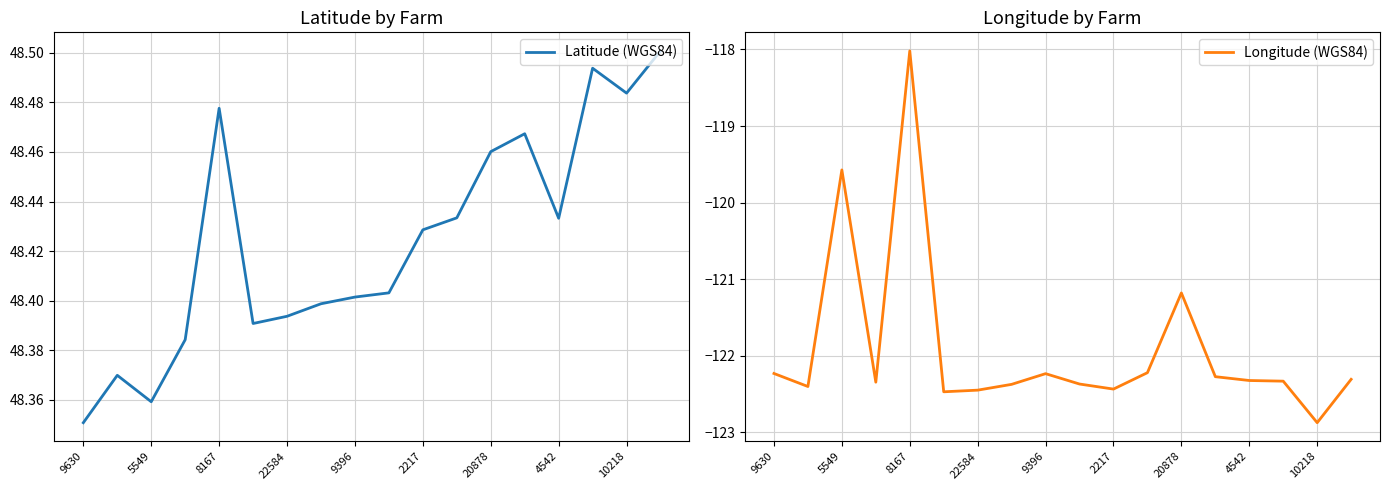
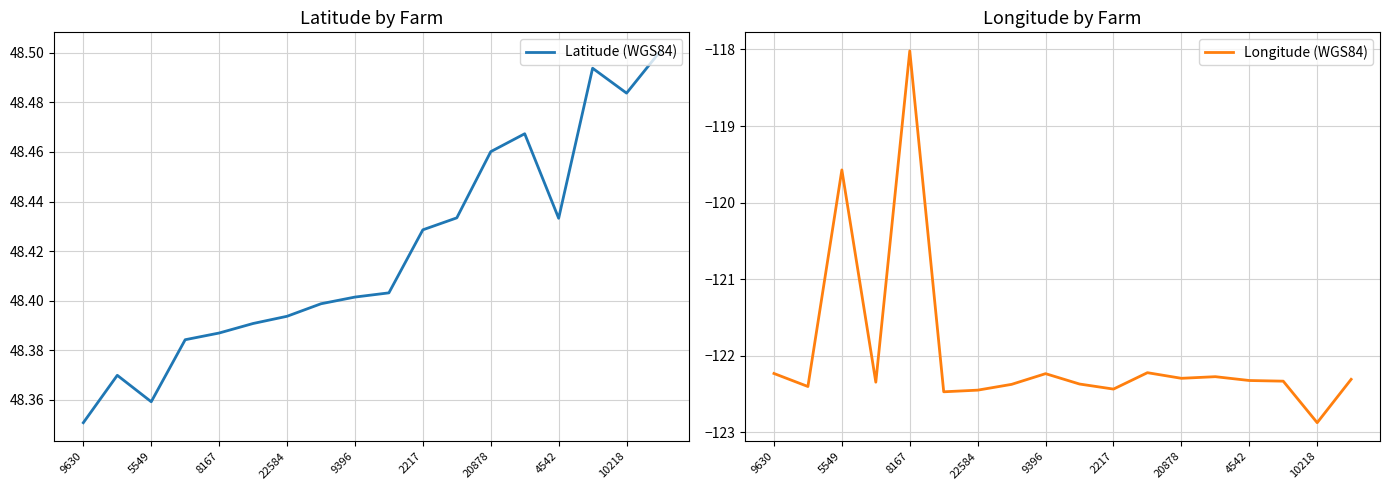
Latitude by Farm, 8167: 48.478 -> 48.387
Longitude by Farm, 20878: -121.2 -> -122.3
